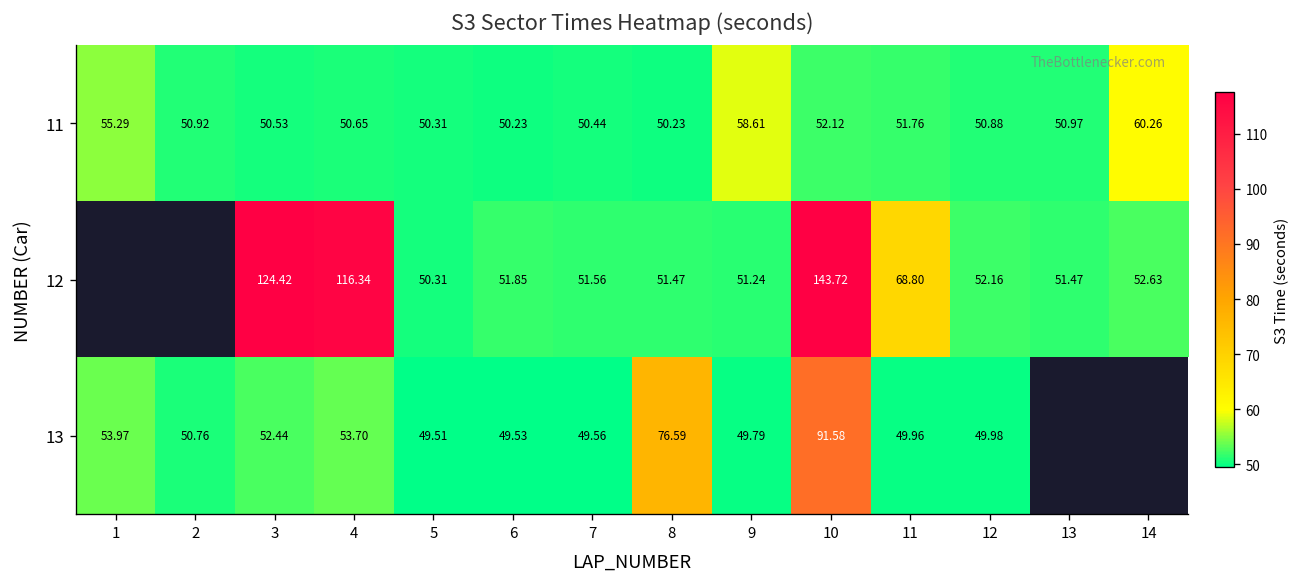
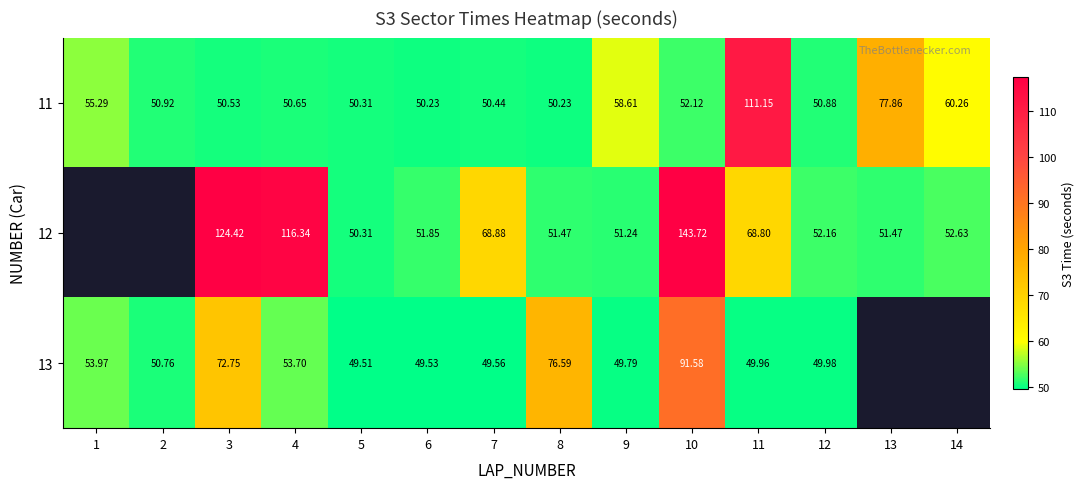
11, 11: 51.76 -> 111.15
11, 13: 50.97 -> 77.86
12, 7: 51.56 -> 68.88
13, 3: 52.44 -> 72.75
